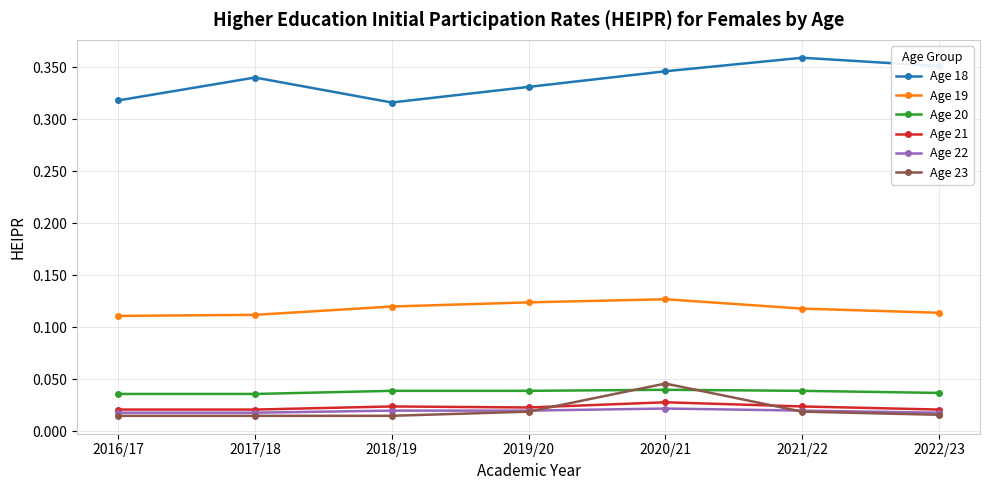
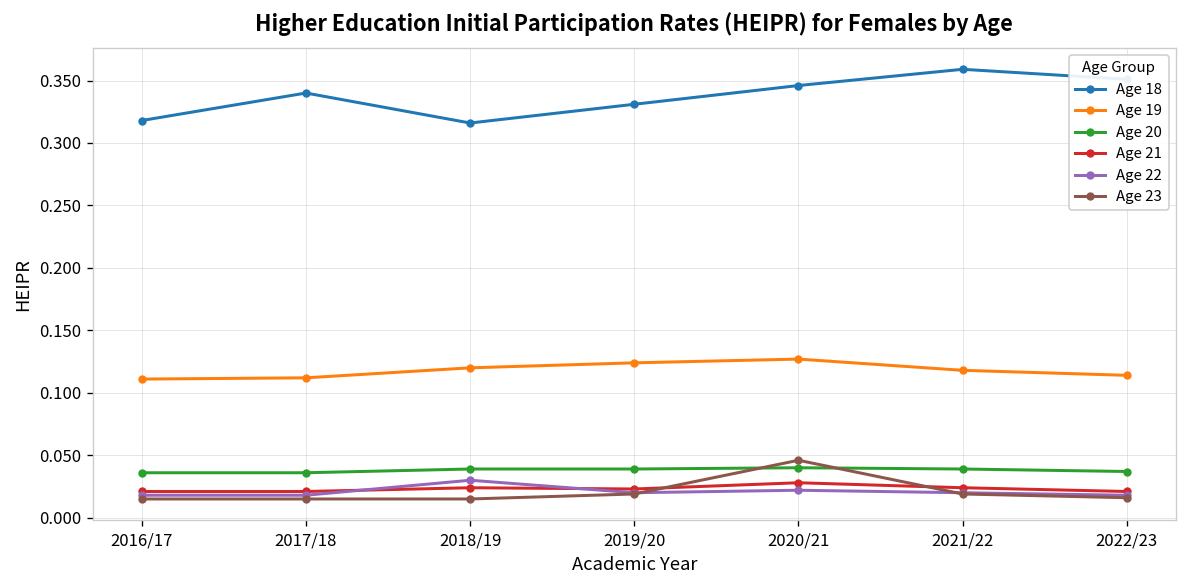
Age 22, 2018/19: 0.02 -> 0.03
